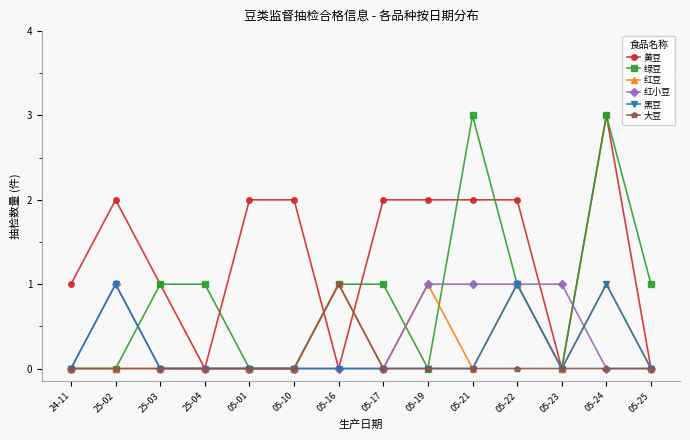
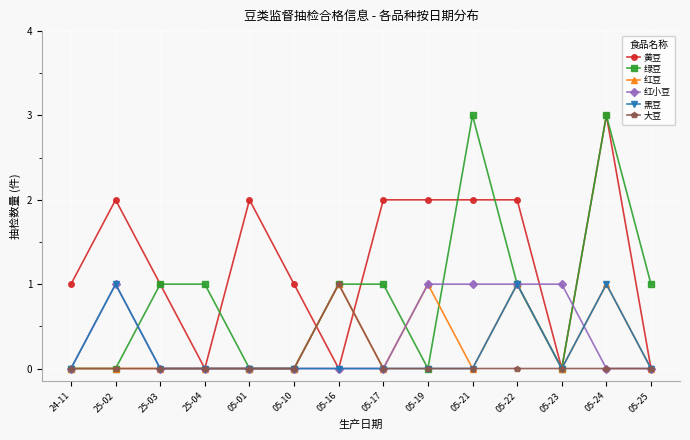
黄豆, 05-10: 2 -> 1
